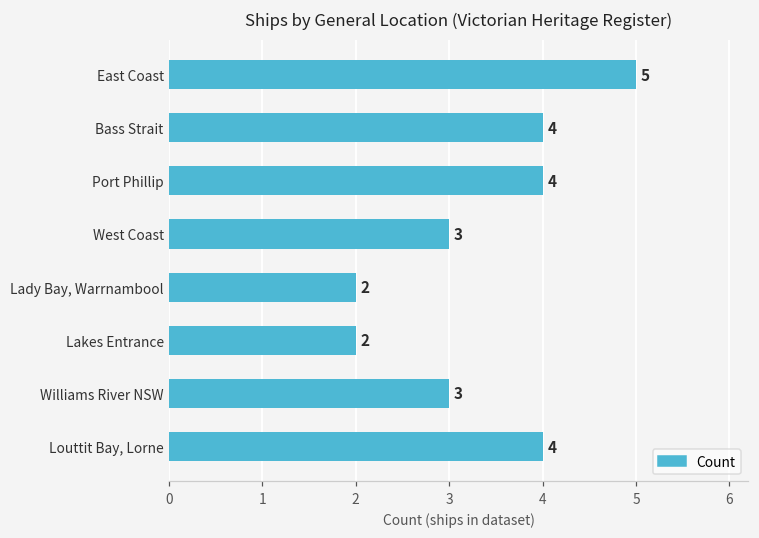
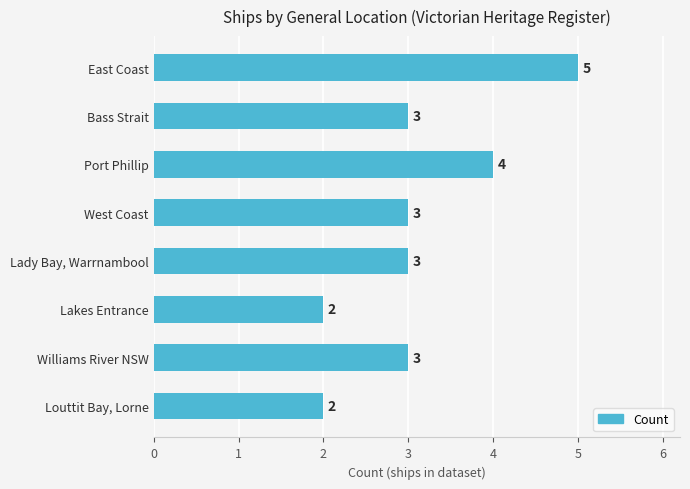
Bass Strait: 4 -> 3
Lady Bay, Warrnambool: 2 -> 3
Louttit Bay, Lorne: 4 -> 2
